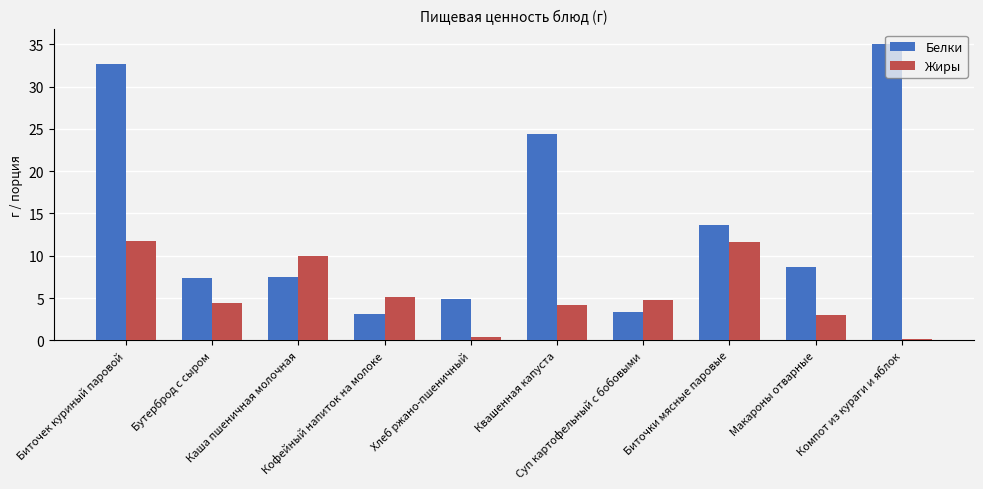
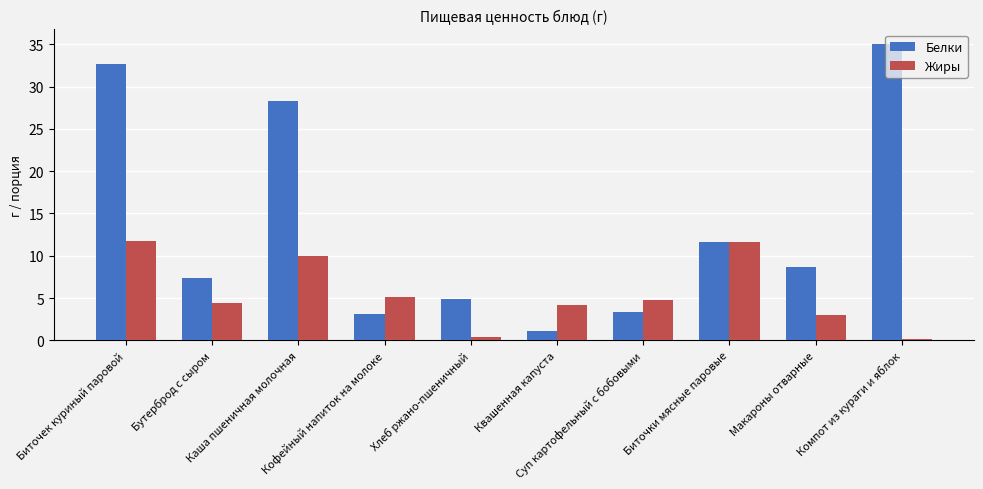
Белки, Каша пшеничная молочная: 7 -> 28
Белки, Квашенная капуста: 24 -> 1
Белки, Биточки мясные паровые: 14 -> 12
